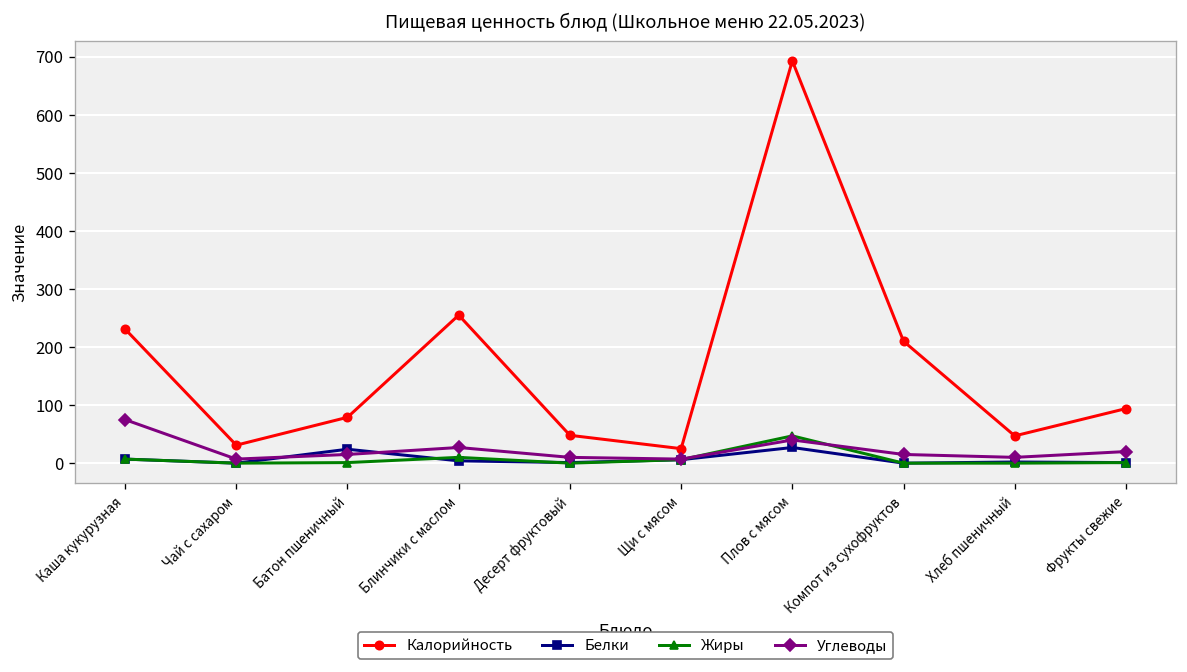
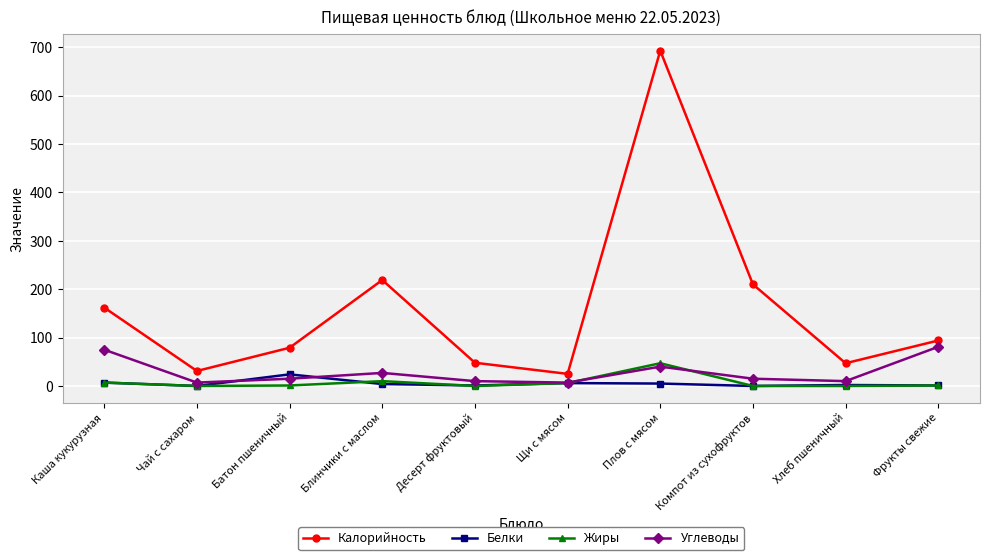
Калорийность, Каша кукурузная: 230 -> 160
Калорийность, Блинчики с маслом: 260 -> 220
Белки, Плов с мясом: 30 -> 10
Углеводы, Фрукты свежие: 20 -> 80
